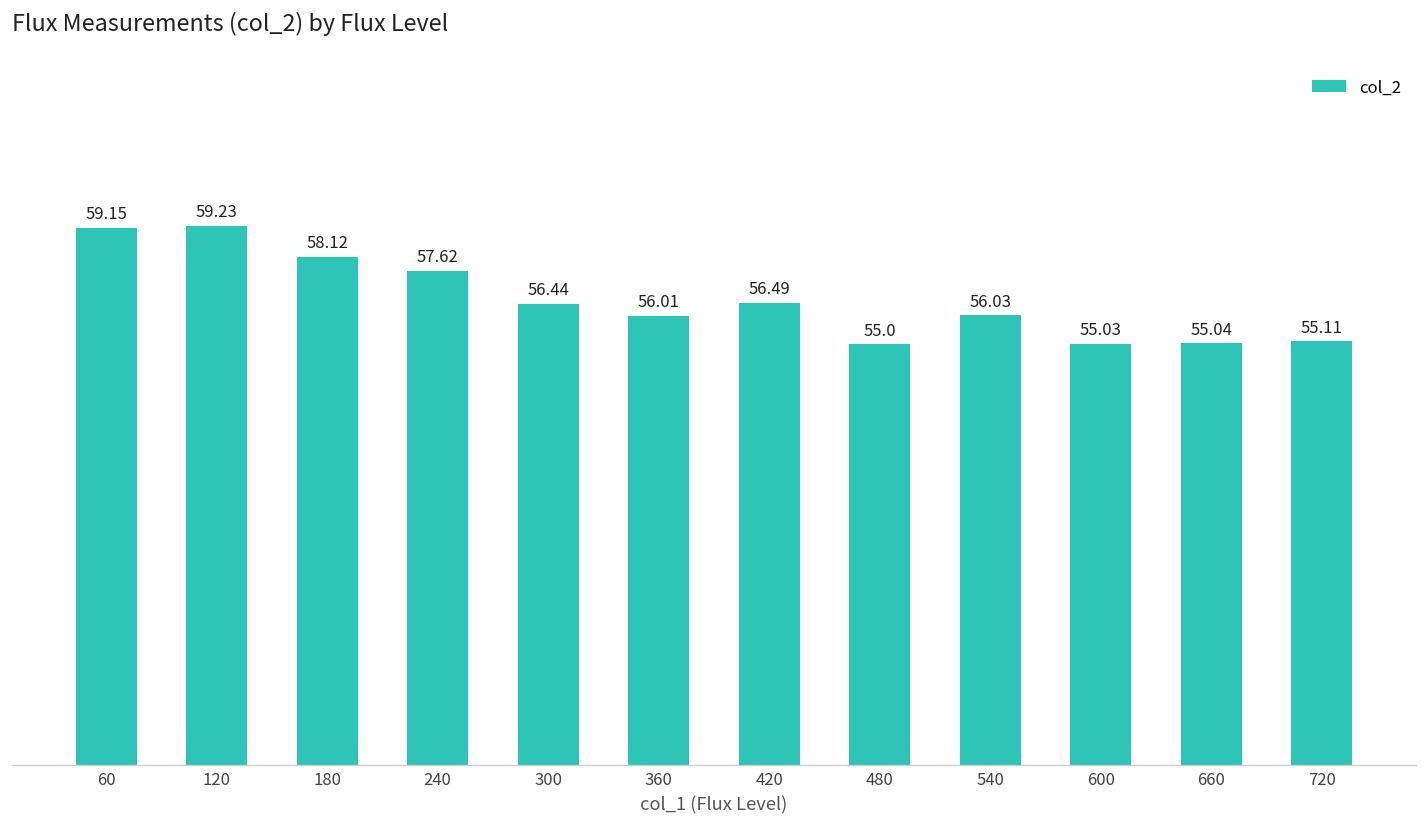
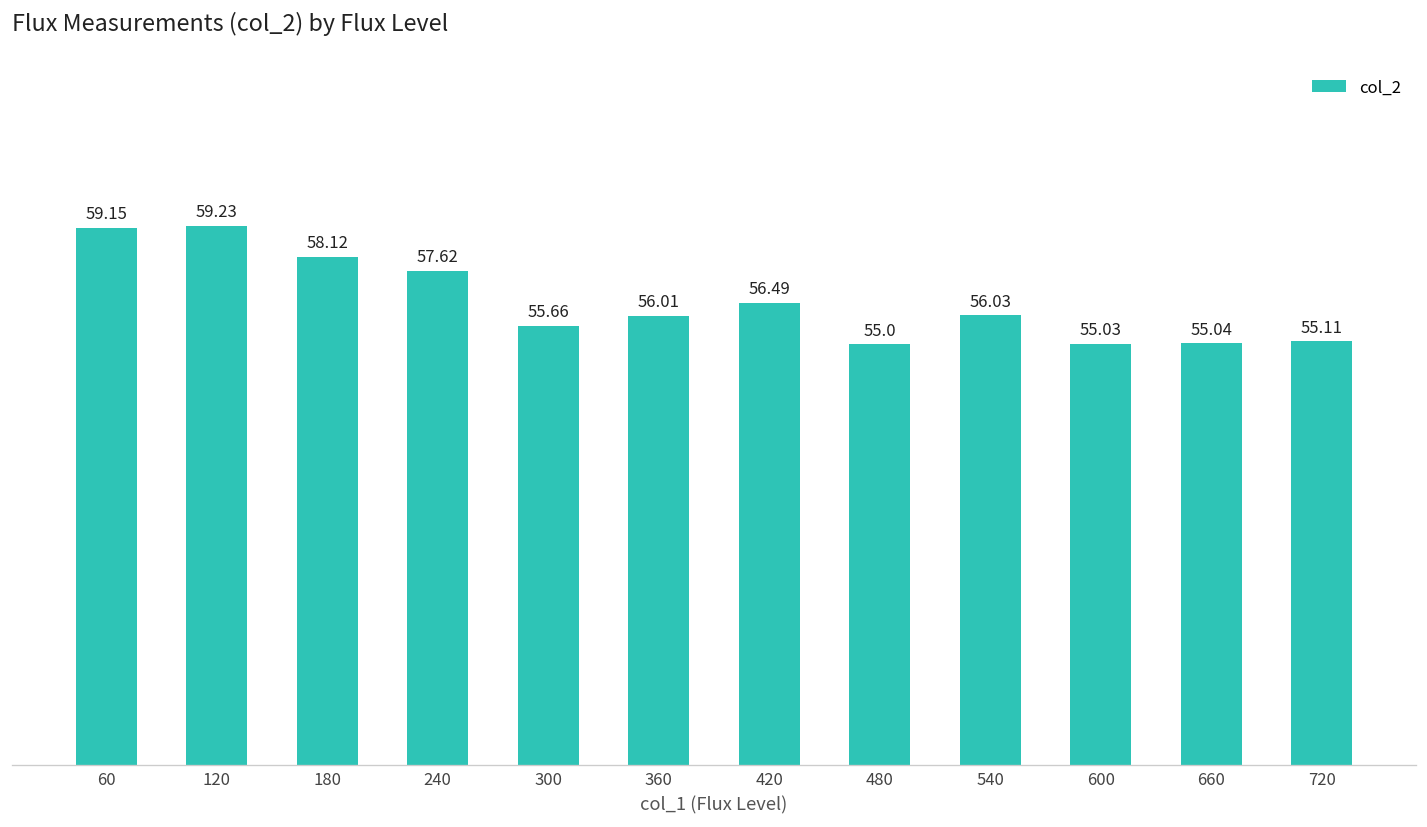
300: 56.44 -> 55.66
